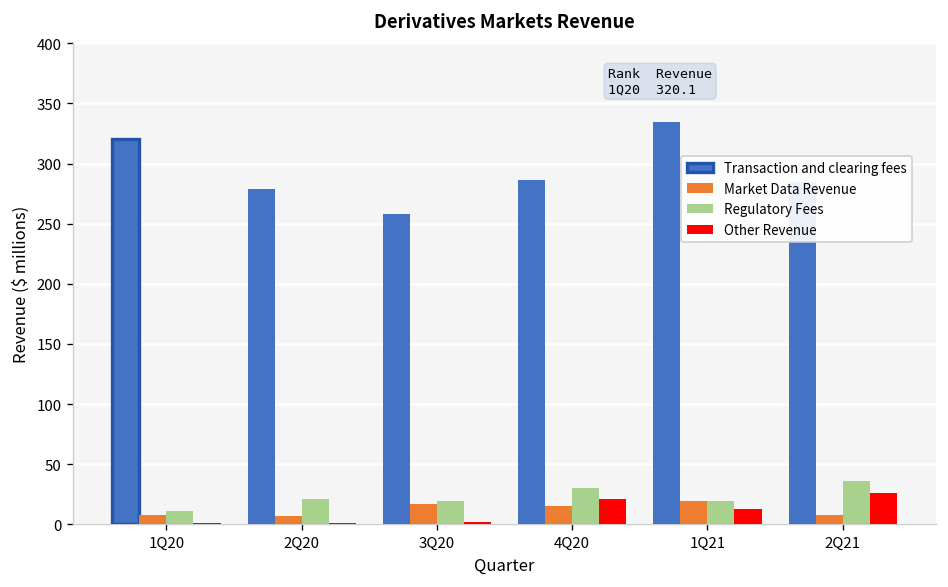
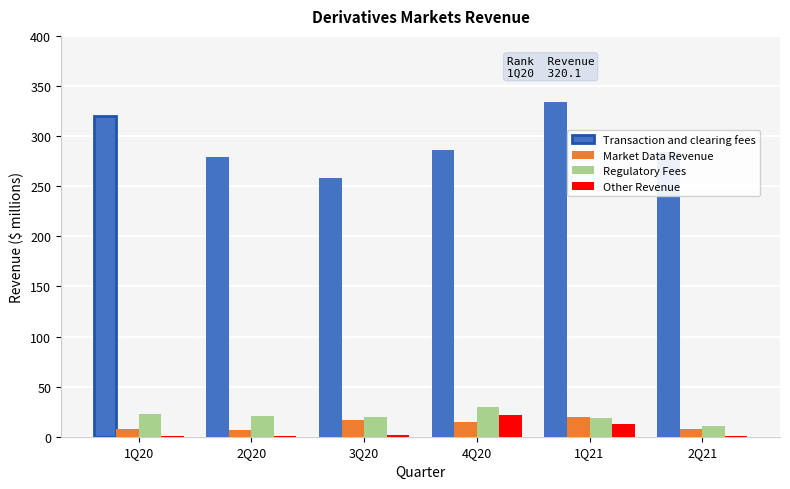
Regulatory Fees, 1Q20: 11 -> 22
Regulatory Fees, 2Q21: 36 -> 11
Other Revenue, 2Q21: 26 -> 1
